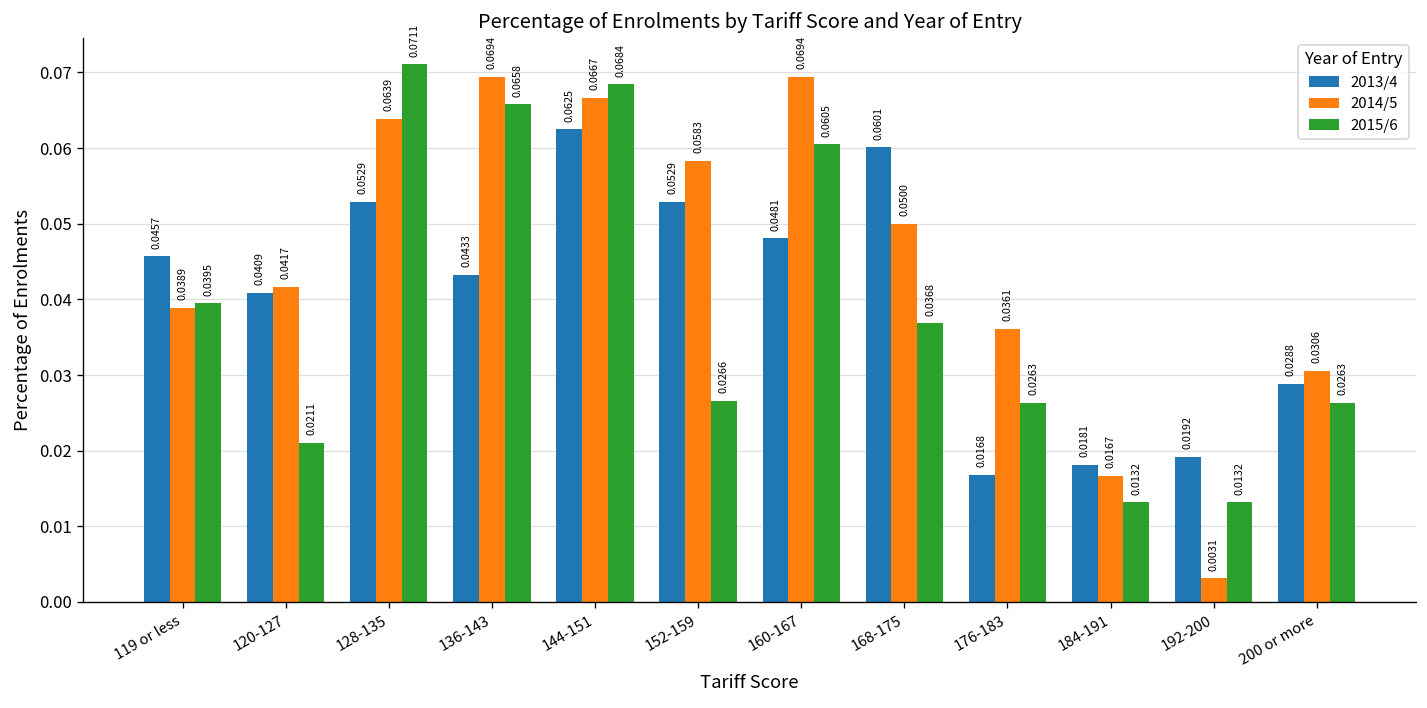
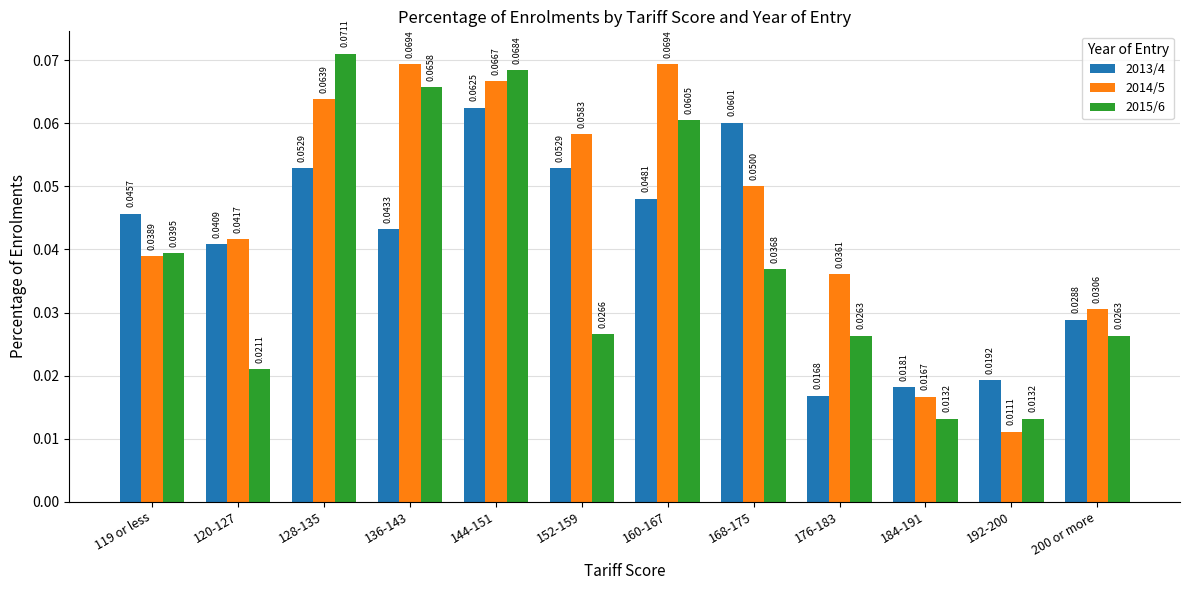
2014/5, 192-200: 0.0031 -> 0.0111
